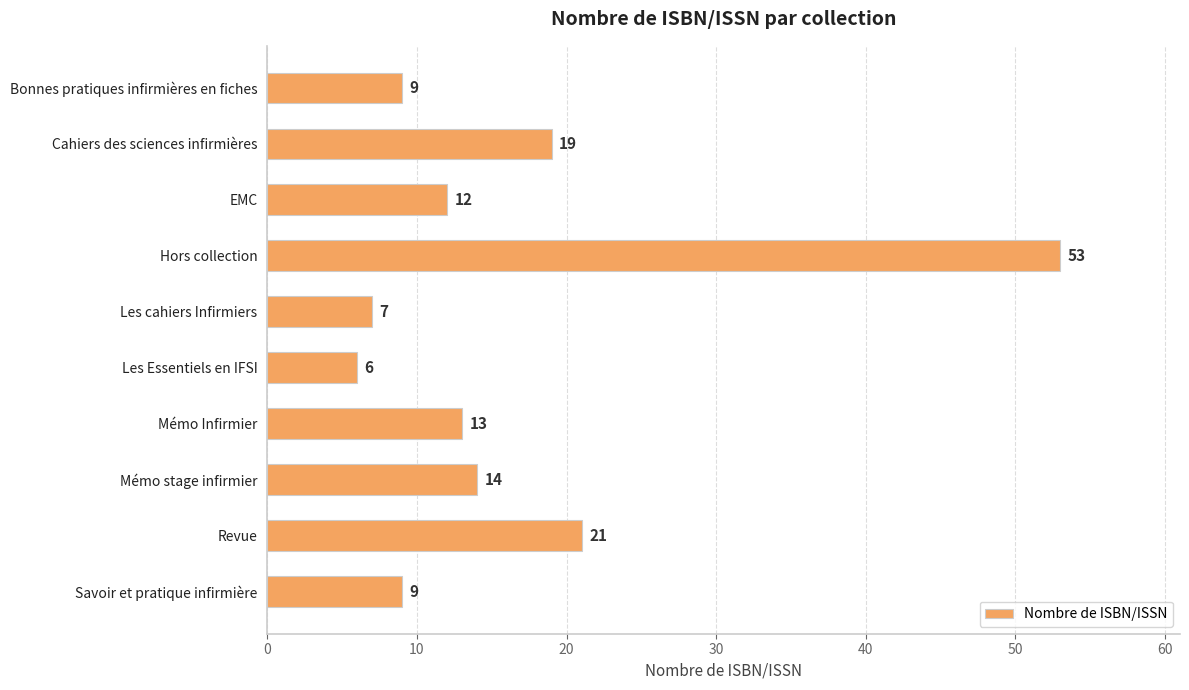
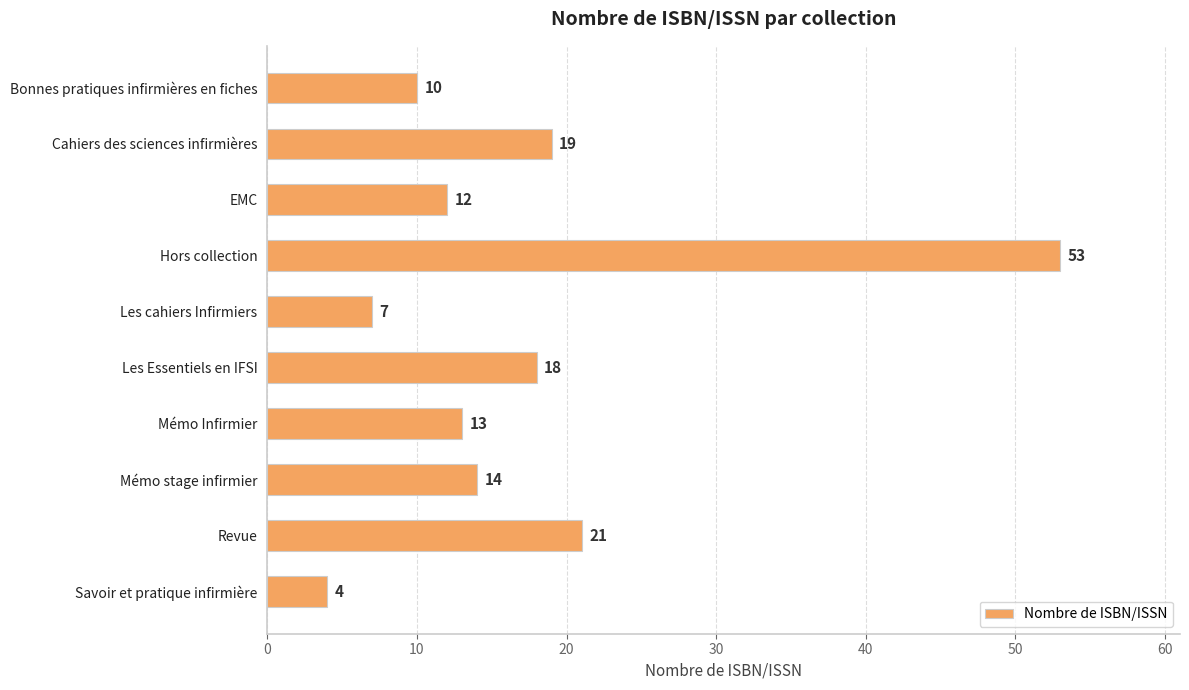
Bonnes pratiques infirmières en fiches: 9 -> 10
Les Essentiels en IFSI: 6 -> 18
Savoir et pratique infirmière: 9 -> 4
